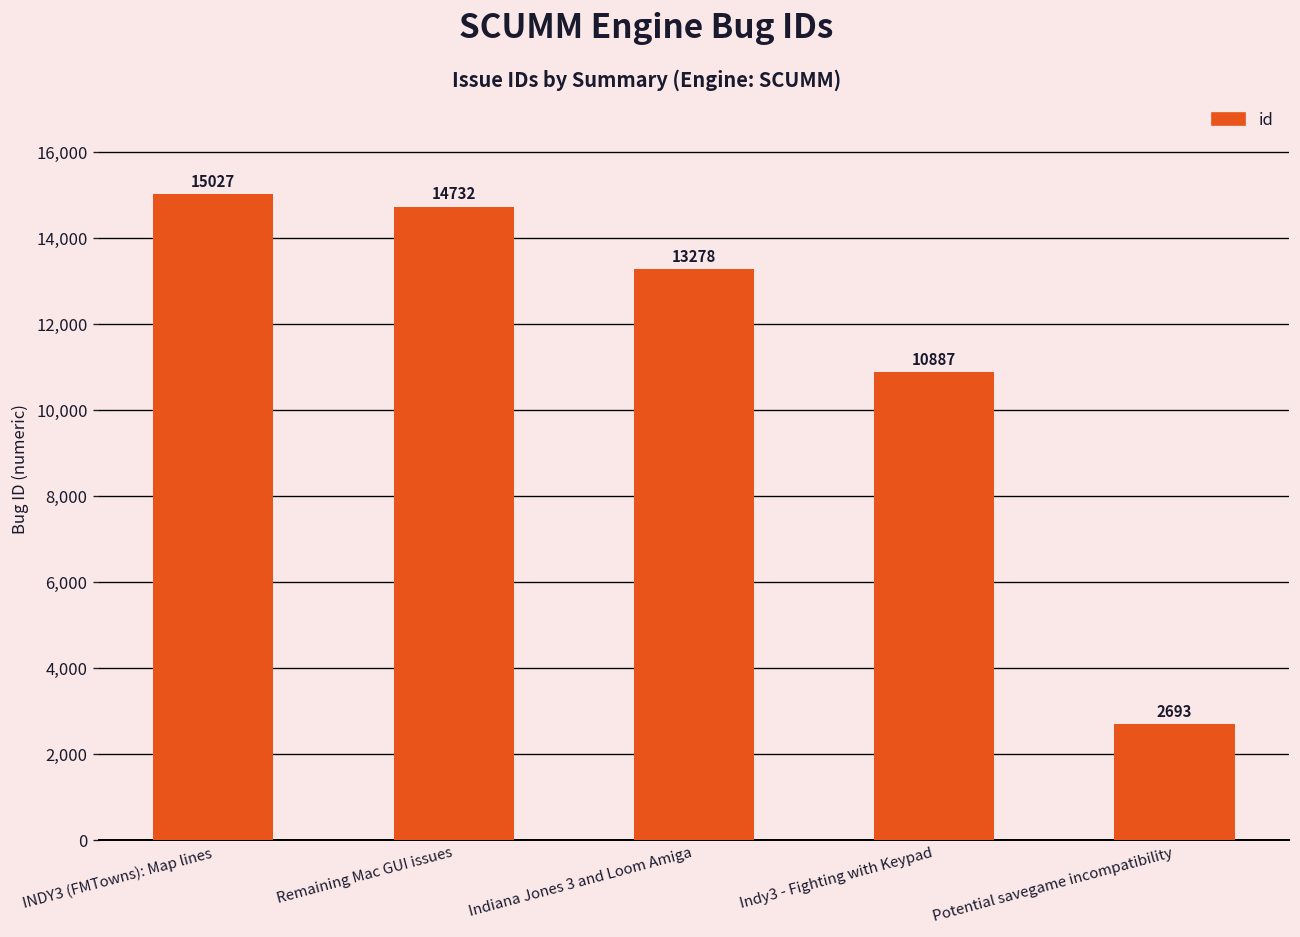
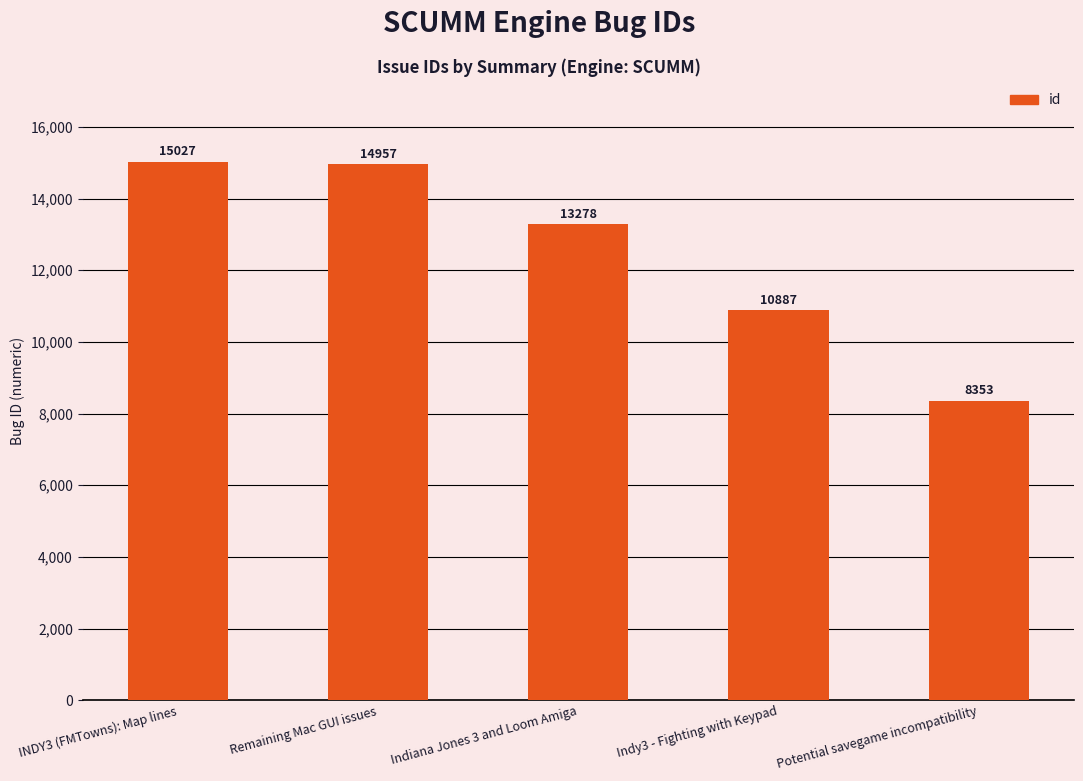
Remaining Mac GUI issues: 14732 -> 14957
Potential savegame incompatibility: 2693 -> 8353
